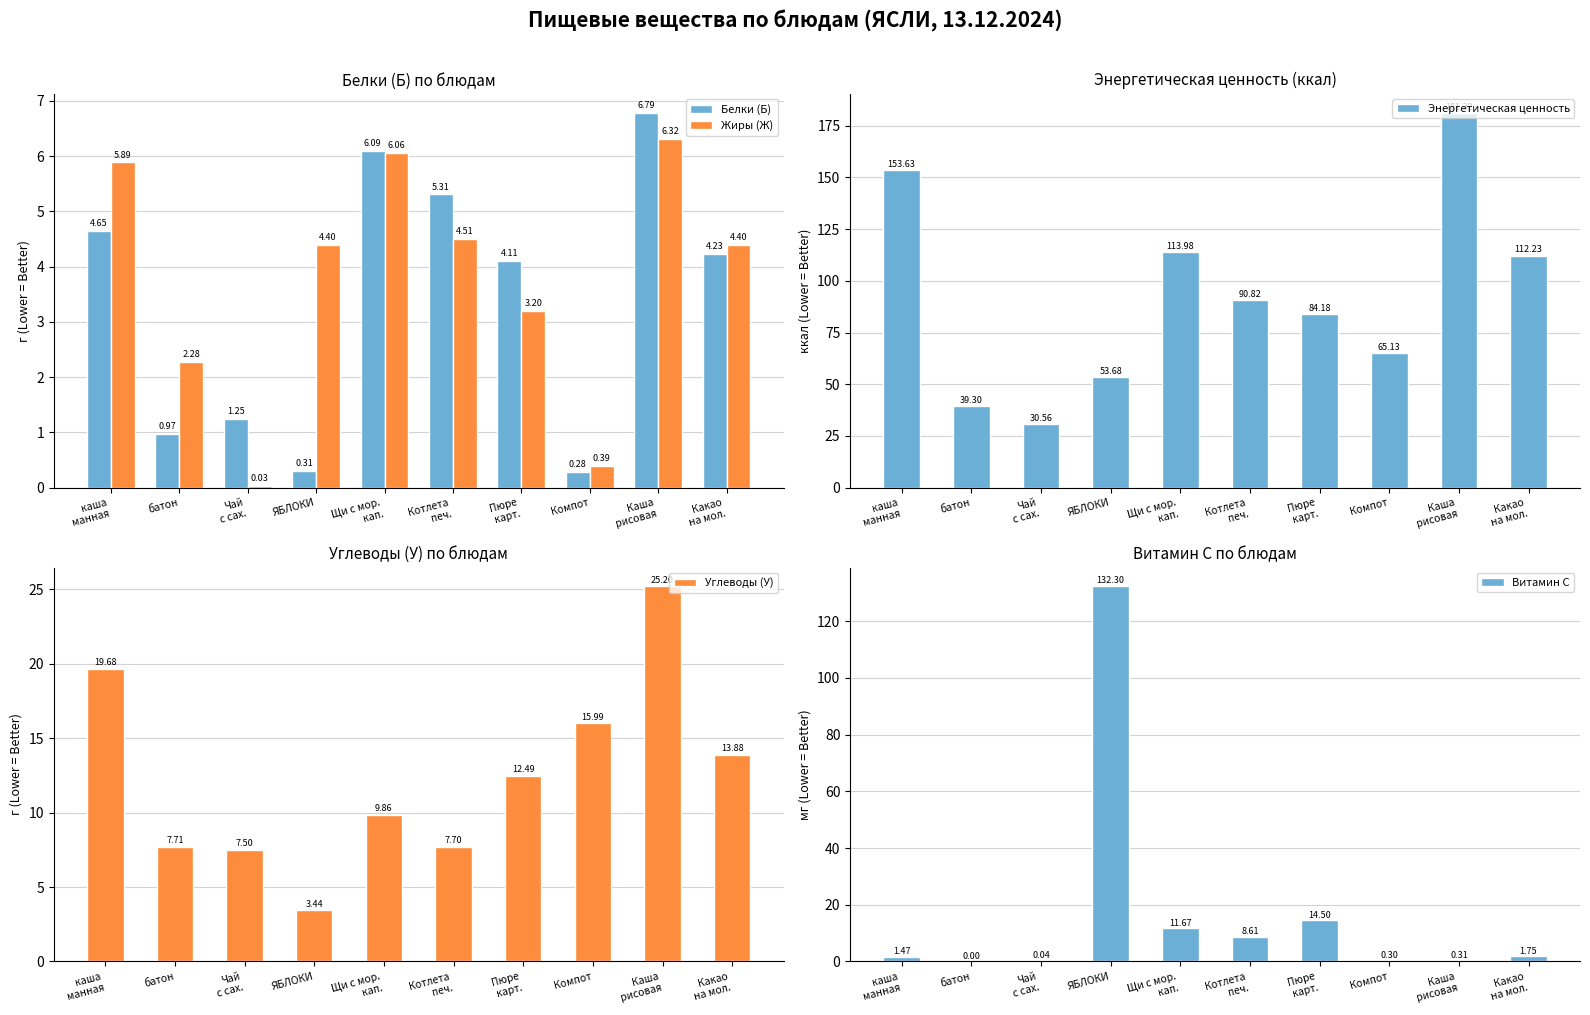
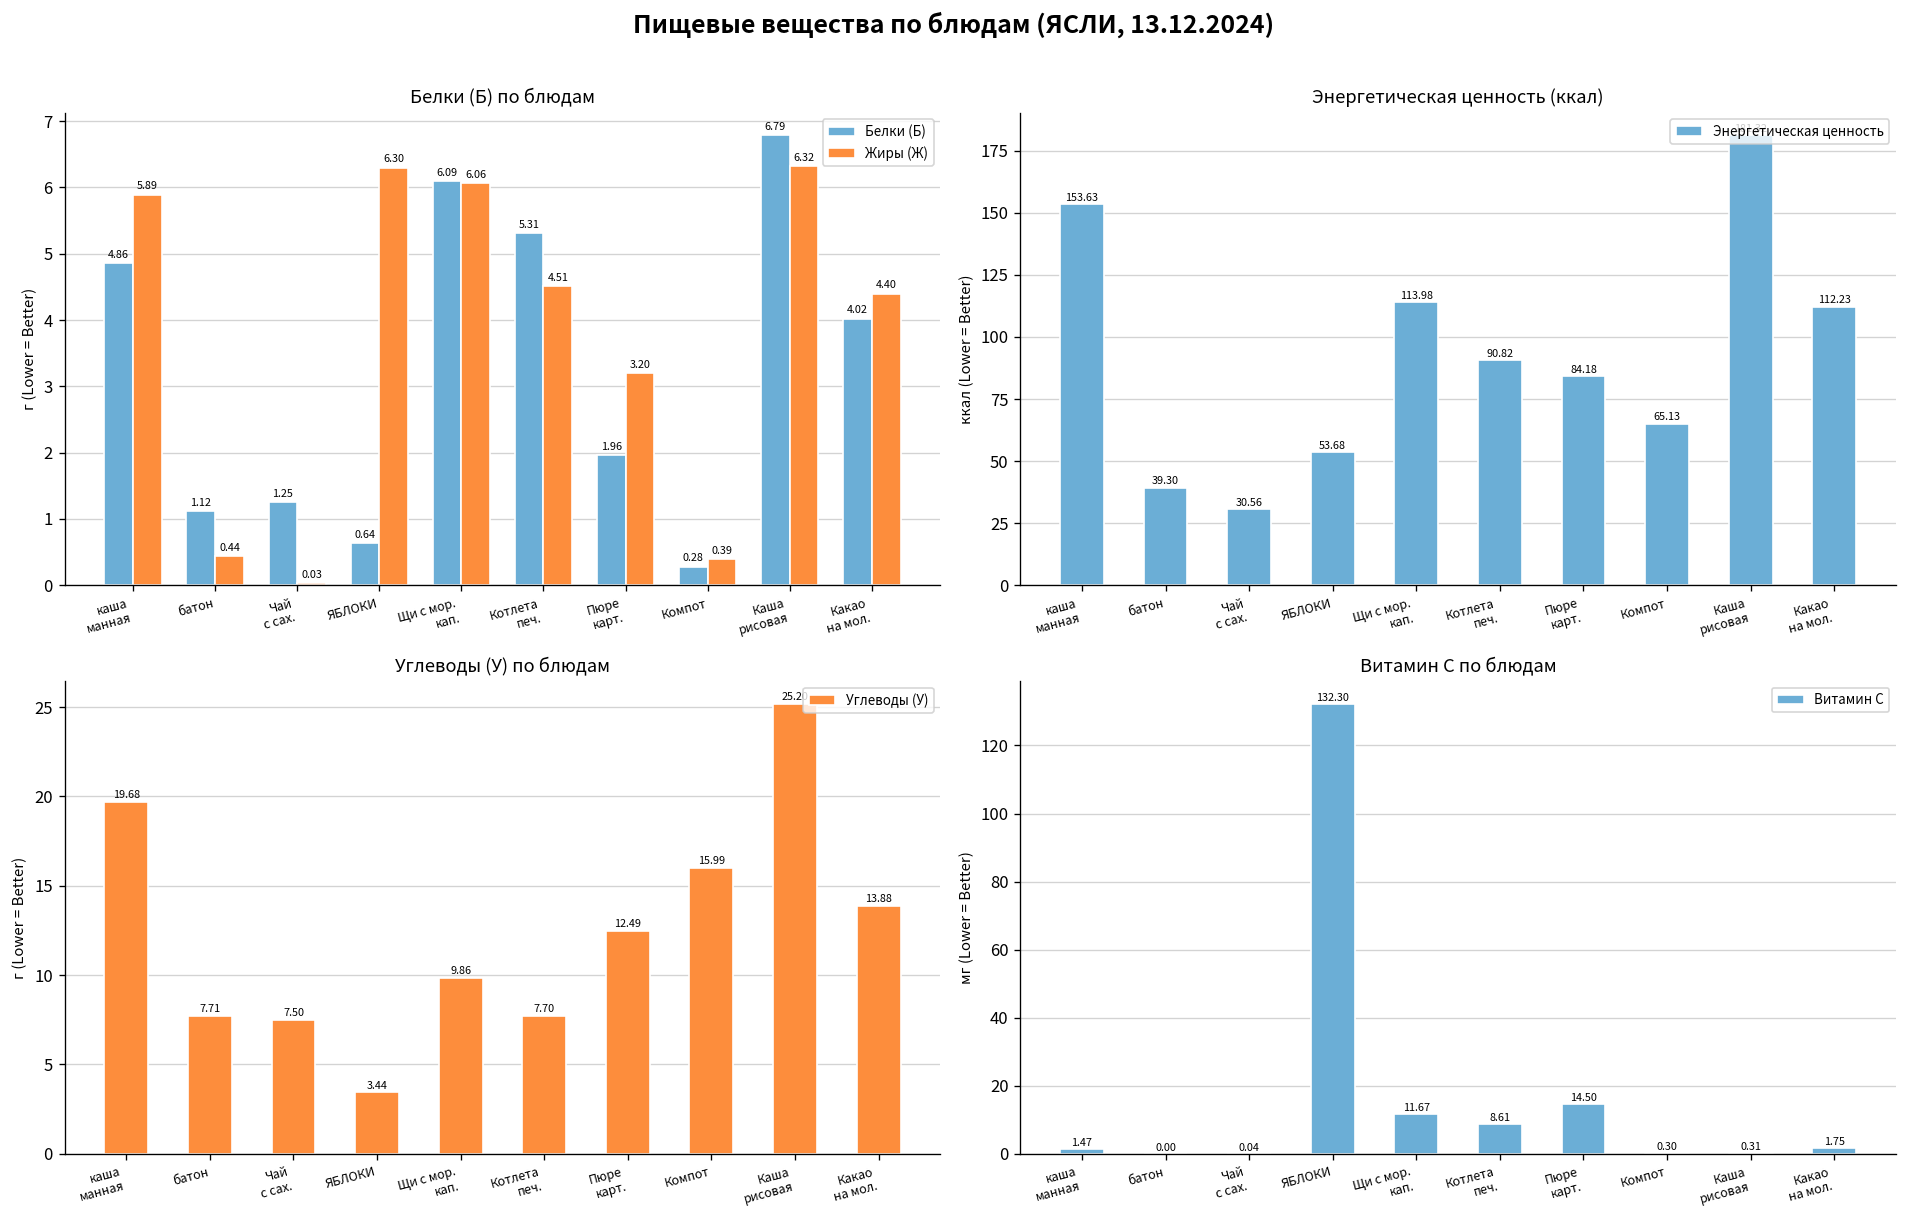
Белки (Б) по блюдам, Белки (Б), каша манная: 4.65 -> 4.86
Белки (Б) по блюдам, Белки (Б), батон: 0.97 -> 1.12
Белки (Б) по блюдам, Жиры (Ж), батон: 2.28 -> 0.44
Белки (Б) по блюдам, Белки (Б), ЯБЛОКИ: 0.31 -> 0.64
Белки (Б) по блюдам, Жиры (Ж), ЯБЛОКИ: 4.40 -> 6.30
Белки (Б) по блюдам, Белки (Б), Пюре карт.: 4.11 -> 1.96
Белки (Б) по блюдам, Белки (Б), Какао на мол.: 4.23 -> 4.02
